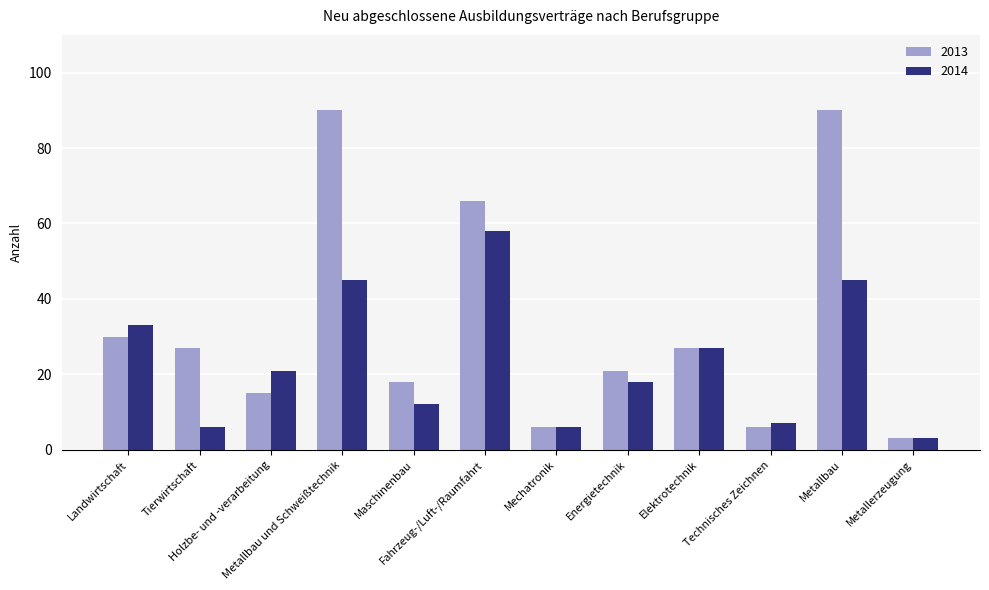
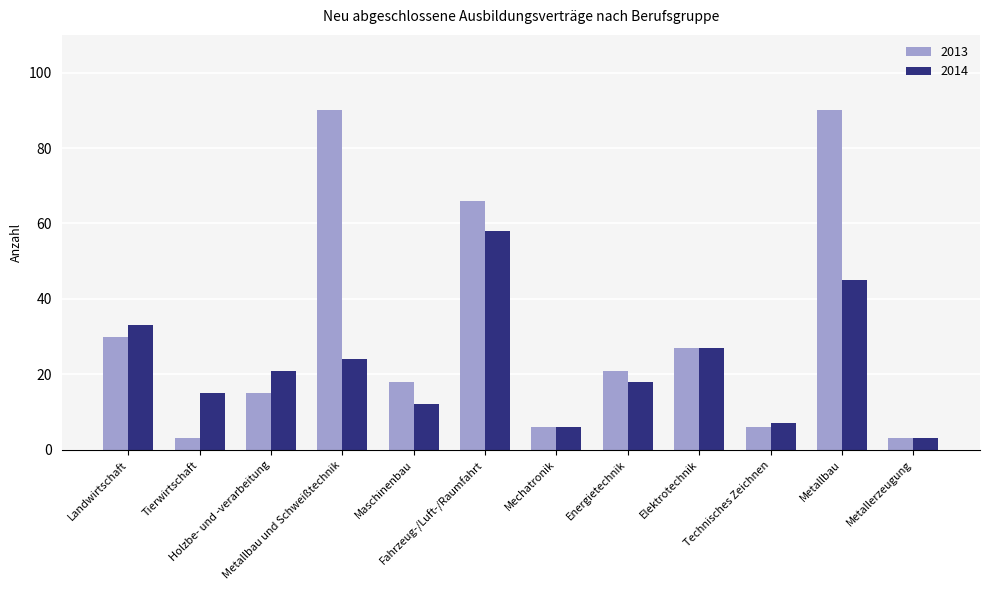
2013, Tierwirtschaft: 27 -> 3
2014, Tierwirtschaft: 6 -> 15
2014, Metallbau und Schweißtechnik: 45 -> 24
